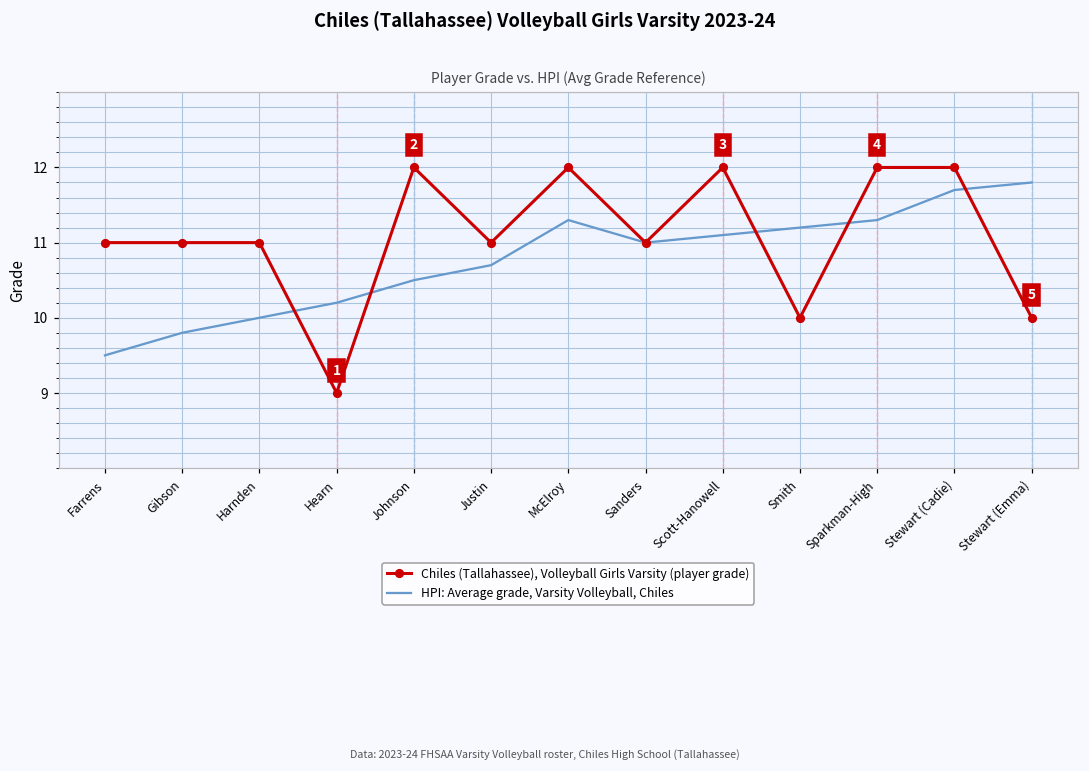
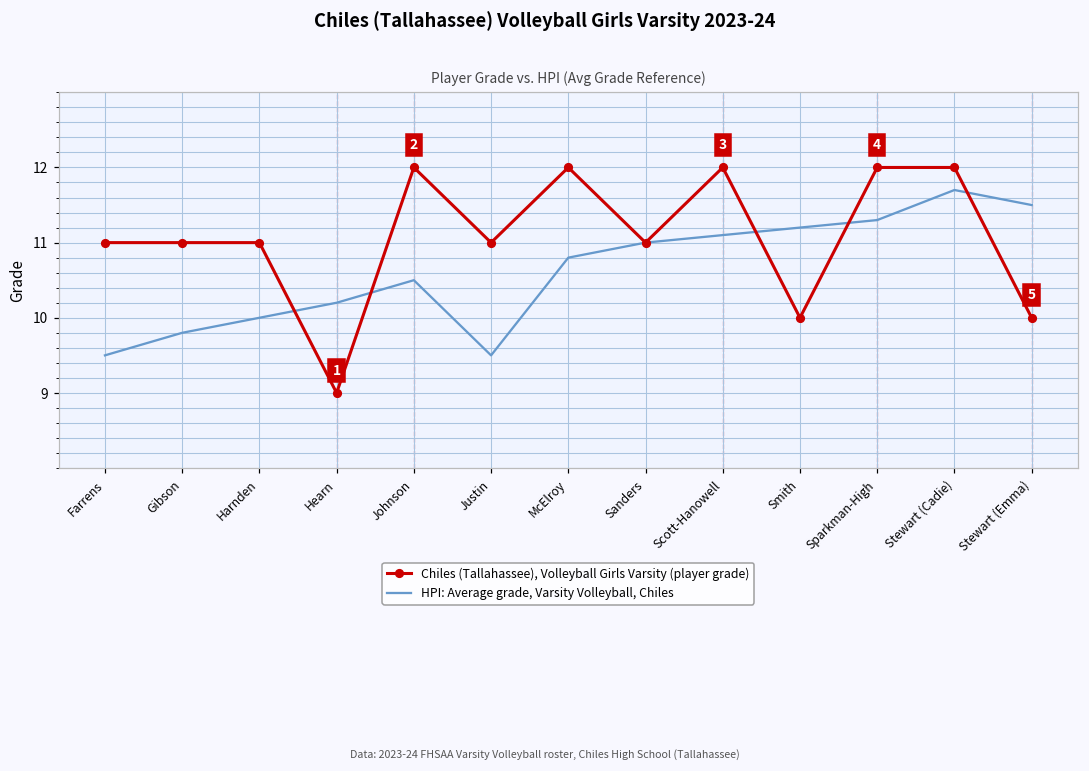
HPI: Average grade, Varsity Volleyball, Chiles, Justin: 10.7 -> 9.5
HPI: Average grade, Varsity Volleyball, Chiles, McElroy: 11.3 -> 10.8
HPI: Average grade, Varsity Volleyball, Chiles, Stewart (Emma): 11.8 -> 11.5
